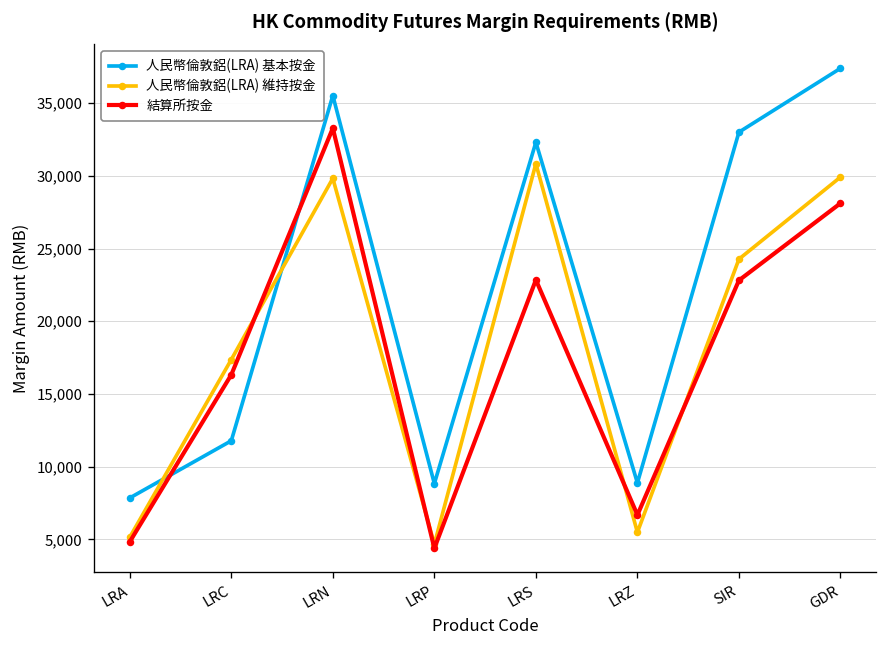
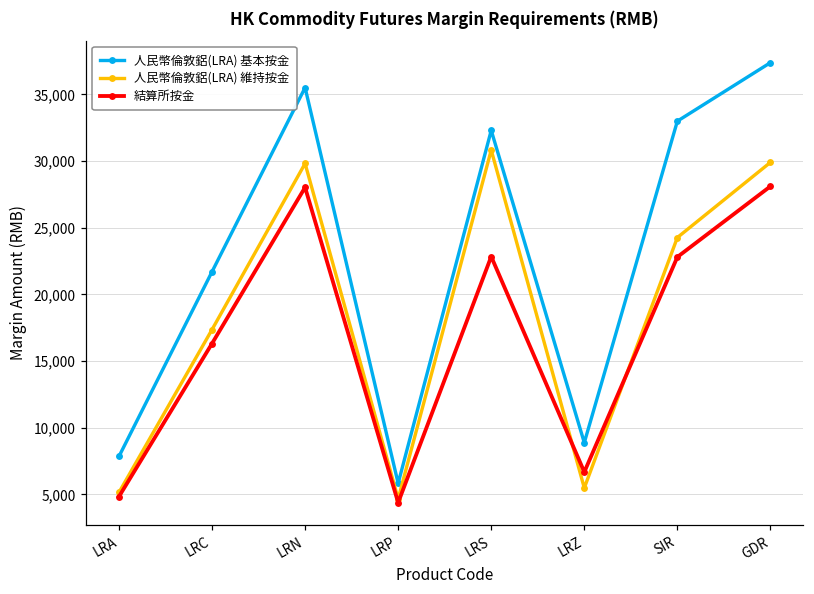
人民幣倫敦鋁(LRA) 基本按金, LRC: 11,800 -> 21,700
結算所按金, LRN: 33,300 -> 28,000
人民幣倫敦鋁(LRA) 基本按金, LRP: 8,800 -> 5,800
